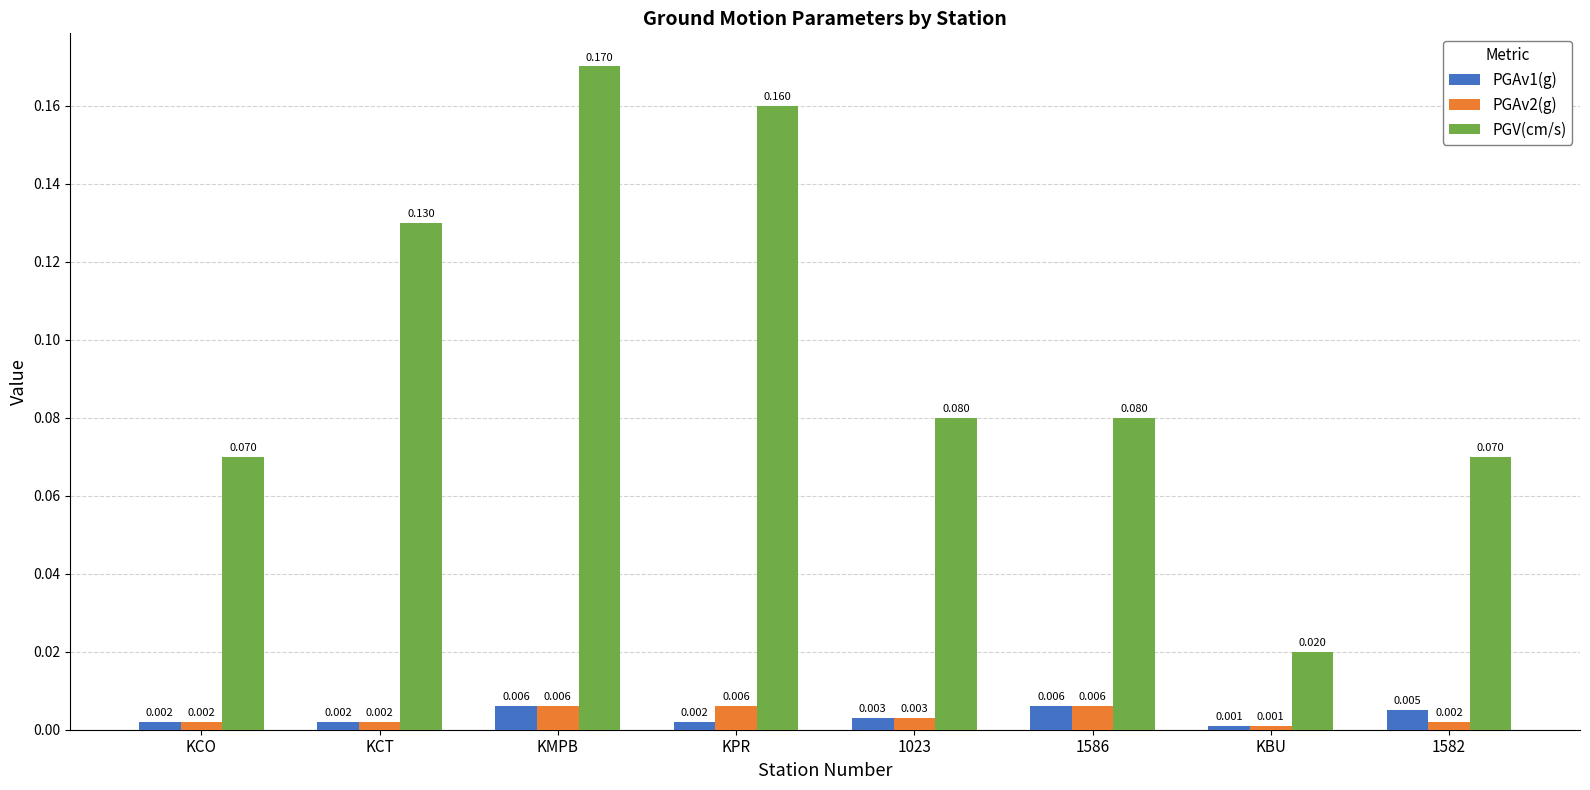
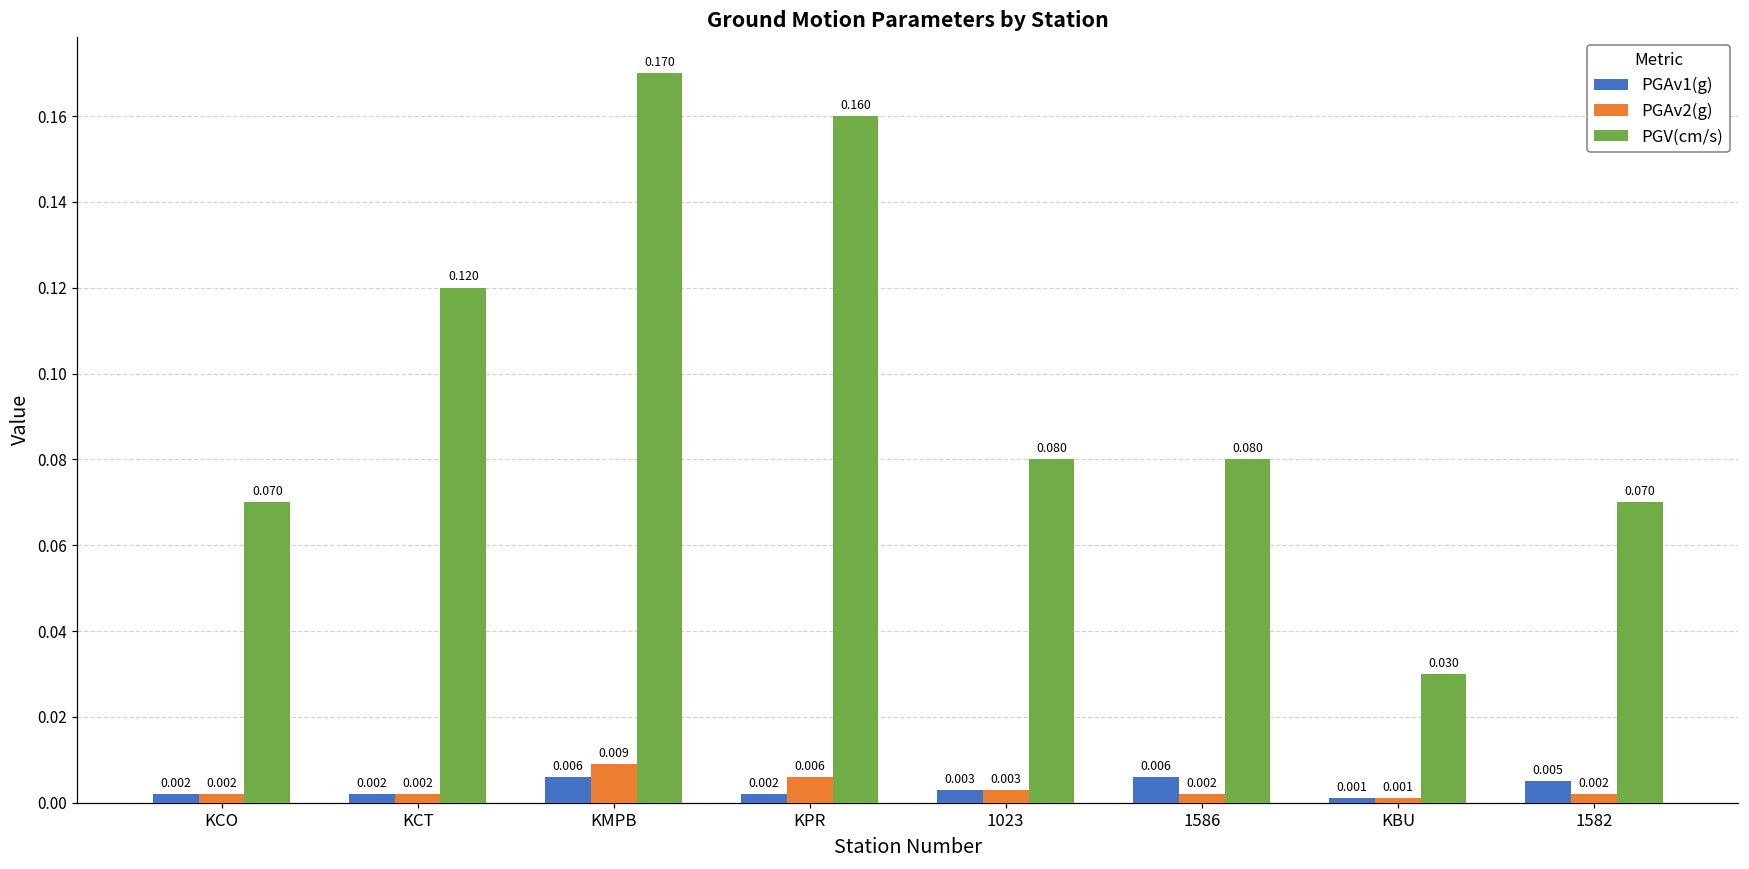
PGV(cm/s), KCT: 0.130 -> 0.120
PGAv2(g), KMPB: 0.006 -> 0.009
PGAv2(g), 1586: 0.006 -> 0.002
PGV(cm/s), KBU: 0.020 -> 0.030
